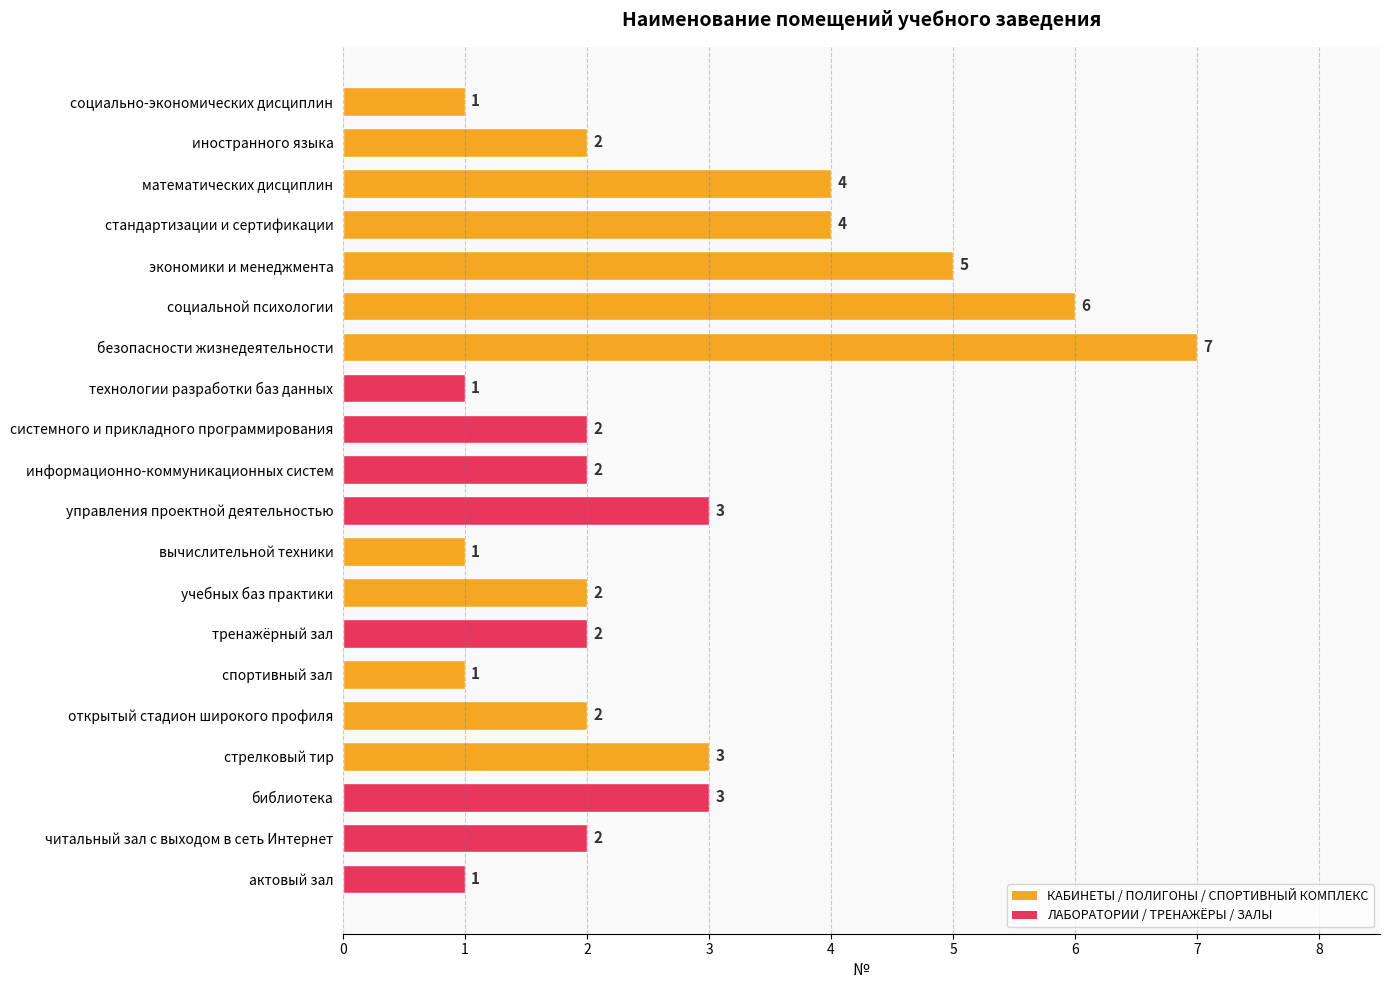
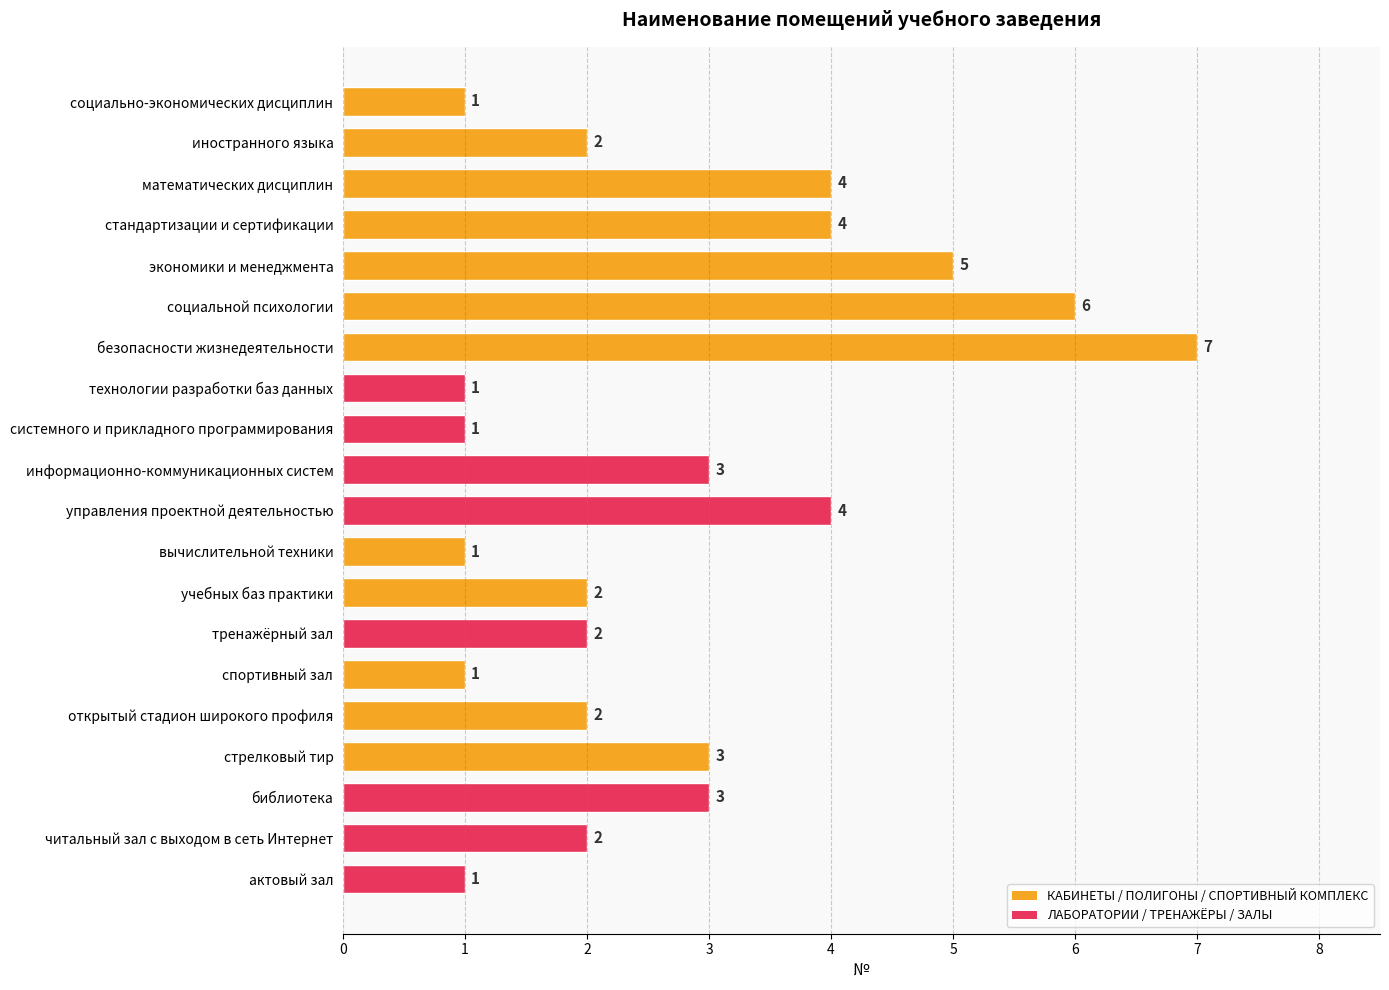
системного и прикладного программирования: 2 -> 1
информационно-коммуникационных систем: 2 -> 3
управления проектной деятельностью: 3 -> 4
